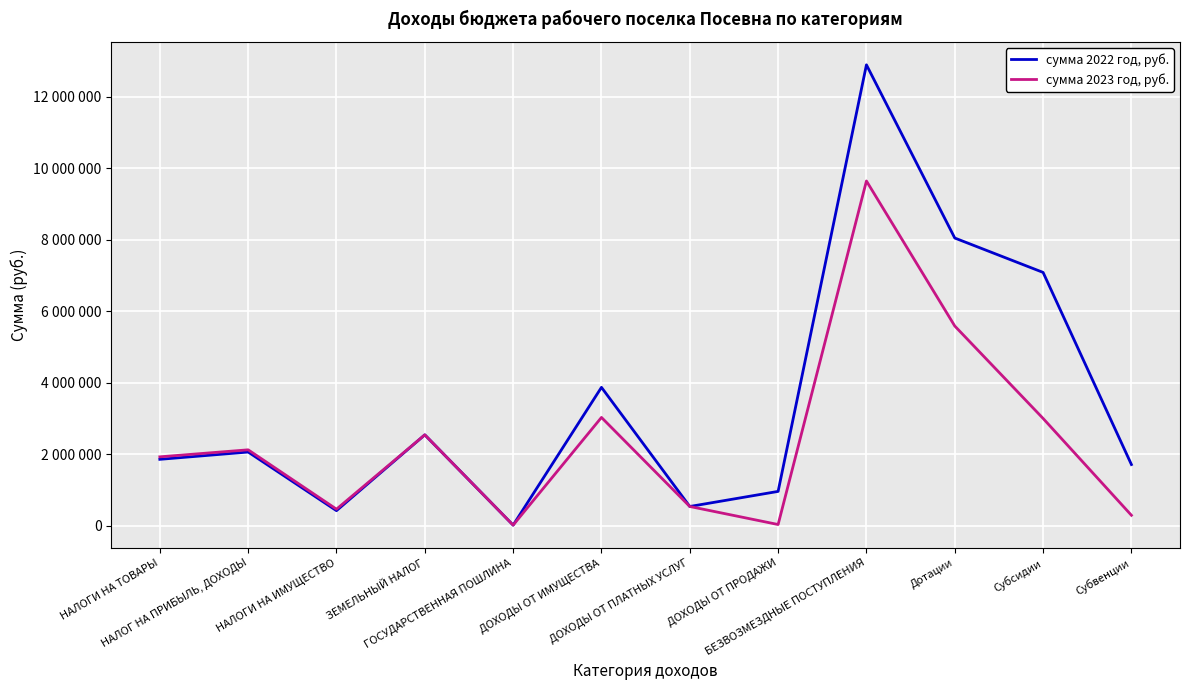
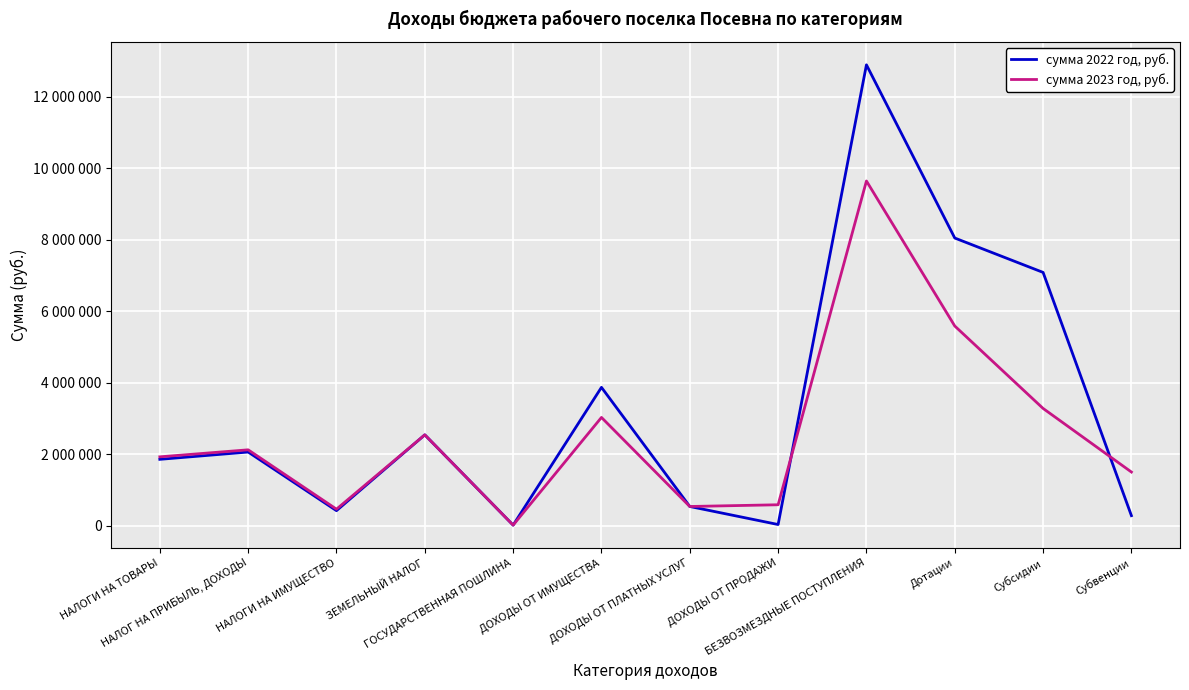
сумма 2022 год, руб., ДОХОДЫ ОТ ПРОДАЖИ: 1000000 -> 0
сумма 2023 год, руб., ДОХОДЫ ОТ ПРОДАЖИ: 0 -> 600000
сумма 2023 год, руб., Субсидии: 3000000 -> 3300000
сумма 2022 год, руб., Субвенции: 1700000 -> 300000
сумма 2023 год, руб., Субвенции: 300000 -> 1500000
